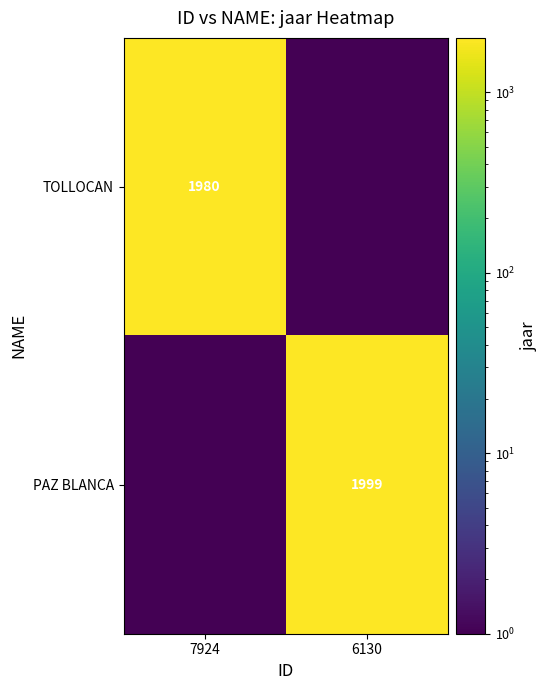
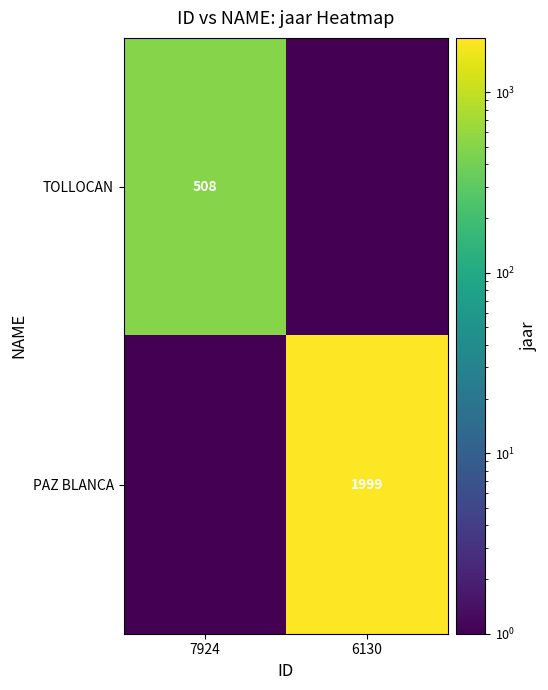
TOLLOCAN, 7924: 1980 -> 508
